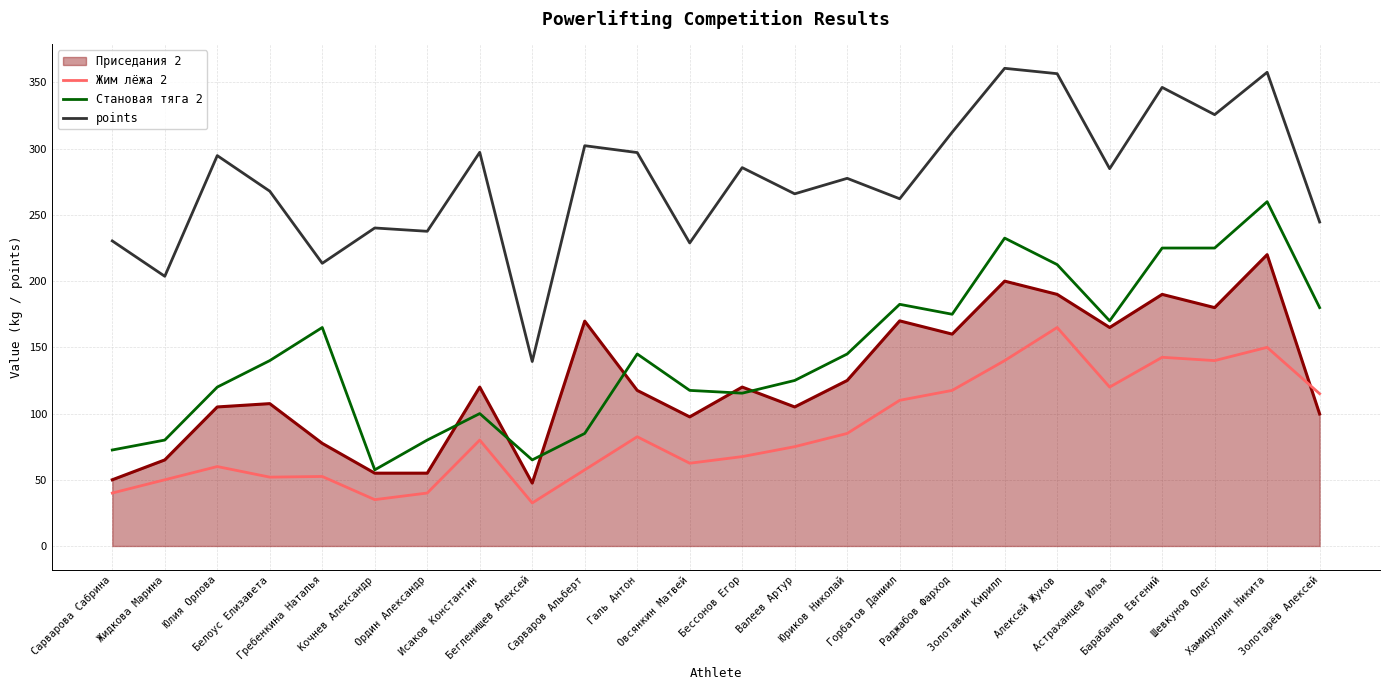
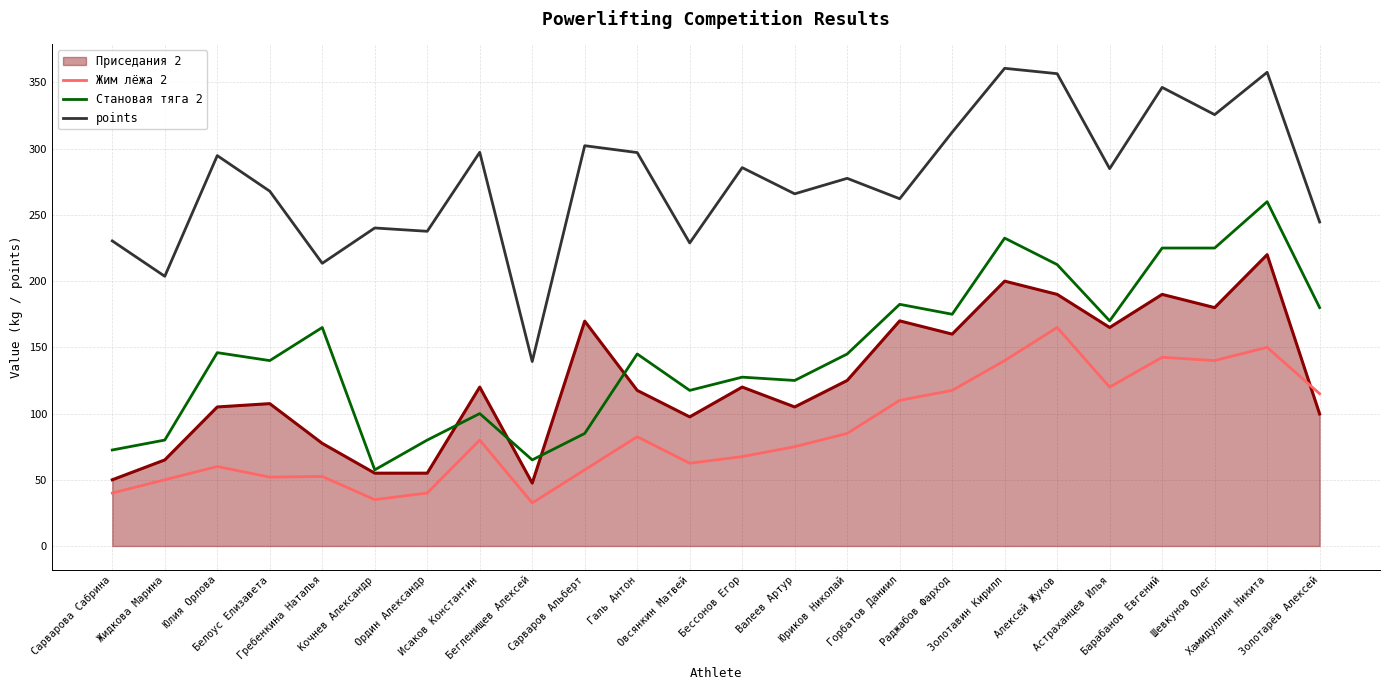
Становая тяга 2, Юлия Орлова: 120 -> 146
Становая тяга 2, Бессонов Егор: 115 -> 128
